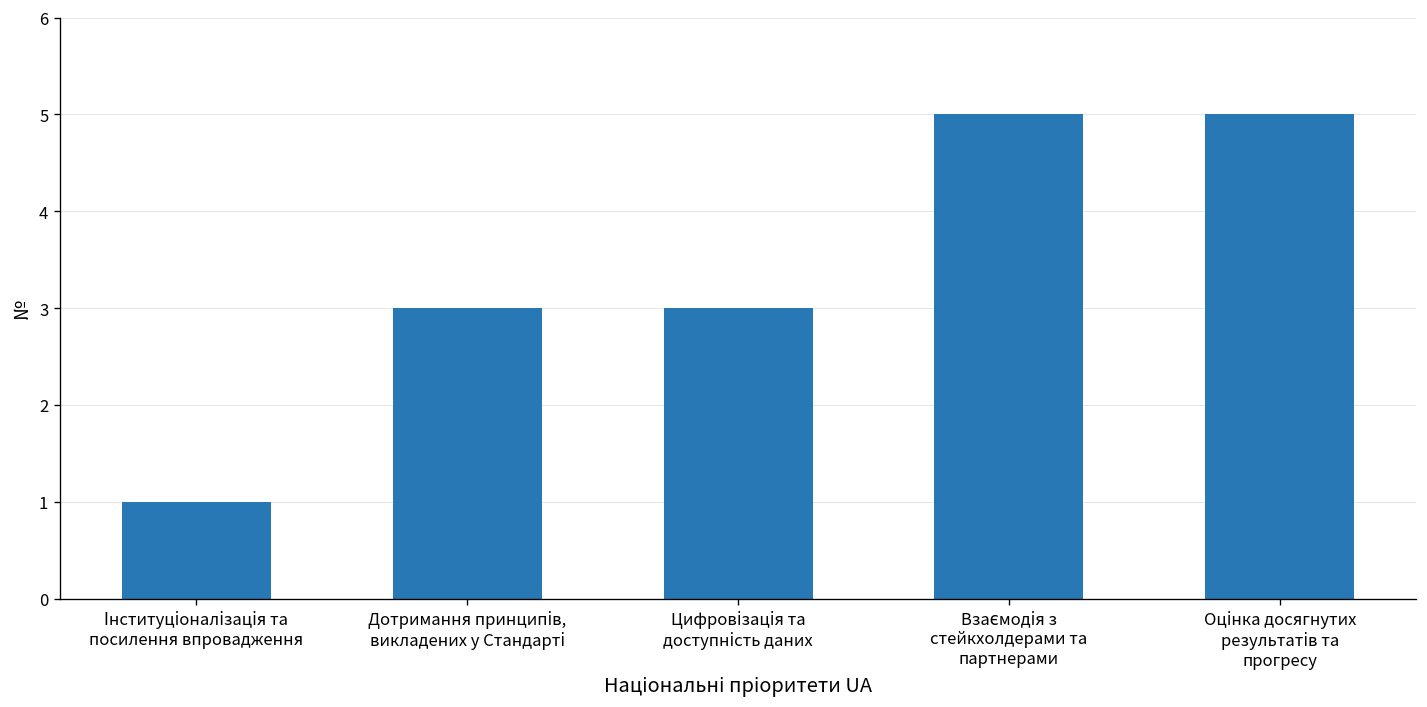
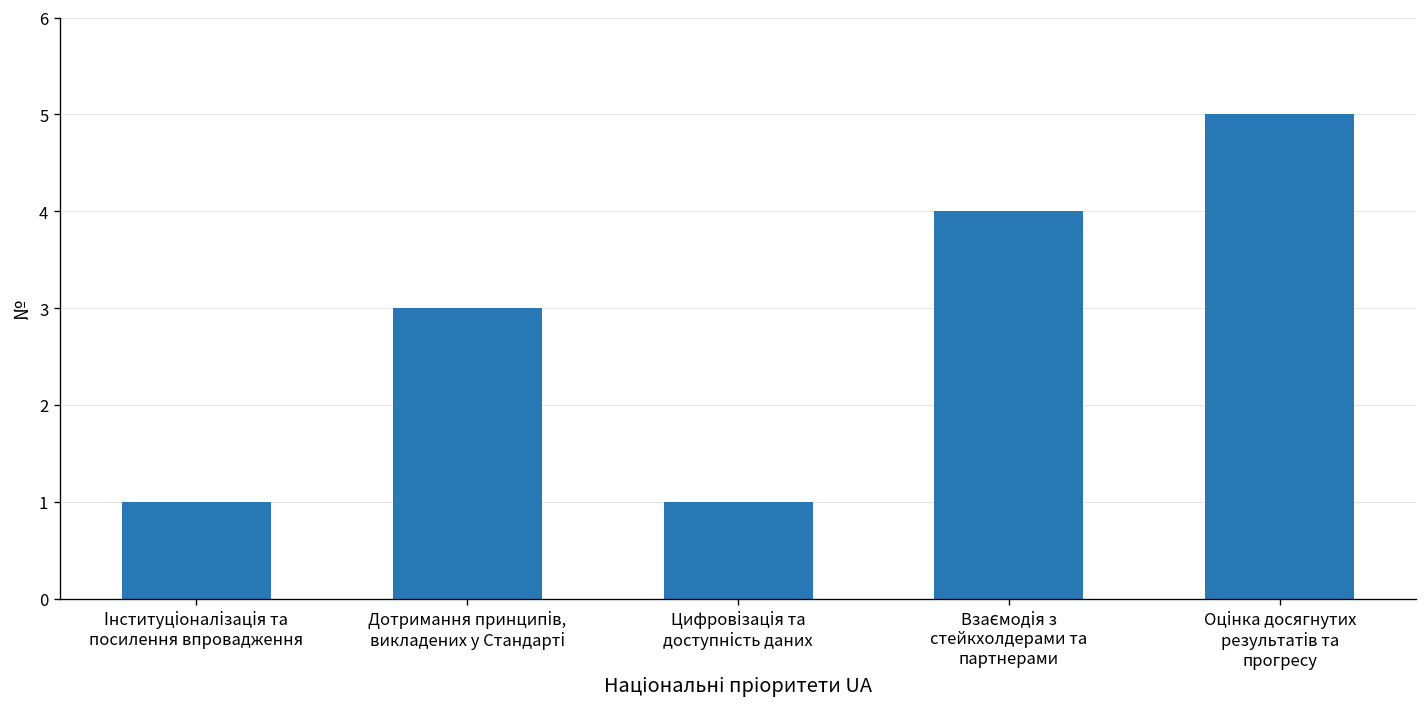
Цифровізація та доступність даних: 3 -> 1
Взаємодія з стейкхолдерами та партнерами: 5 -> 4
